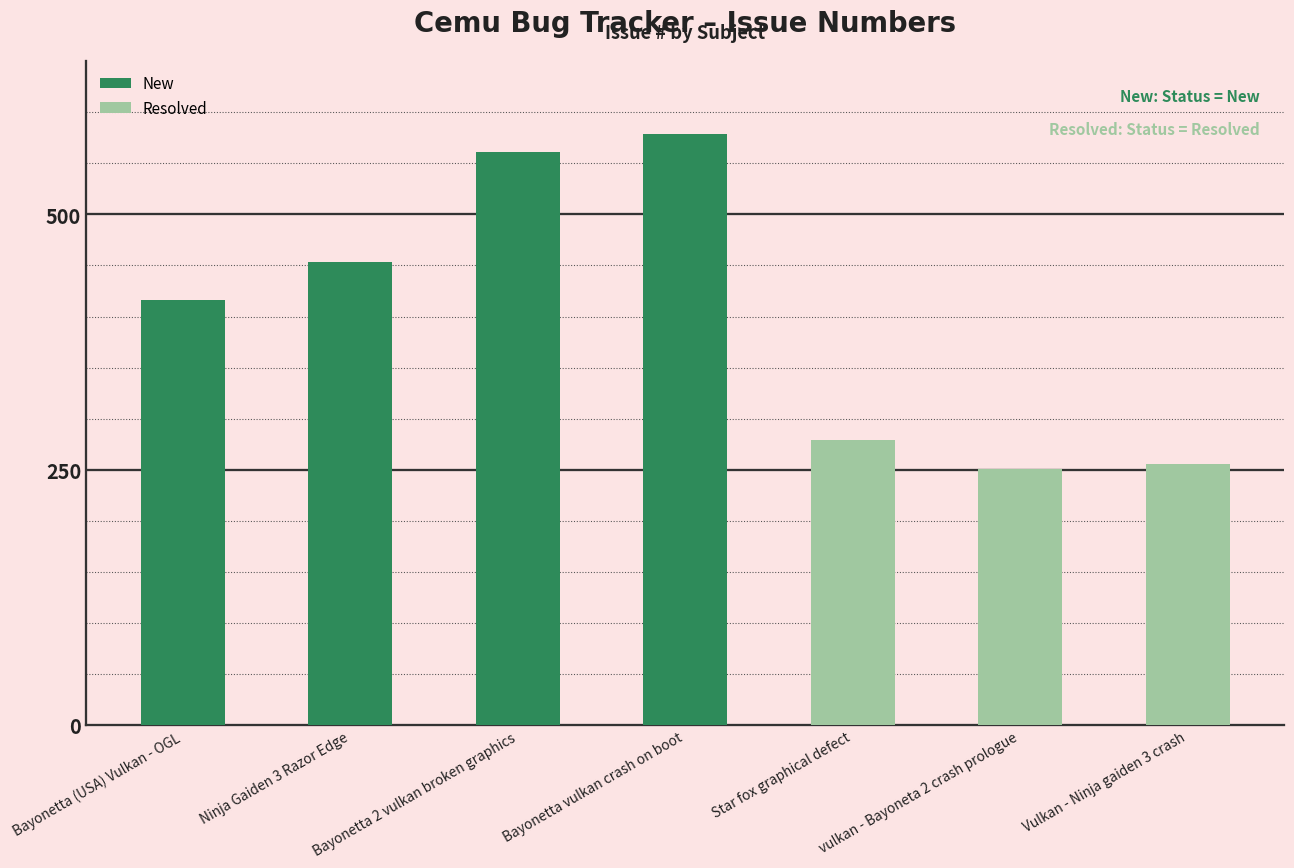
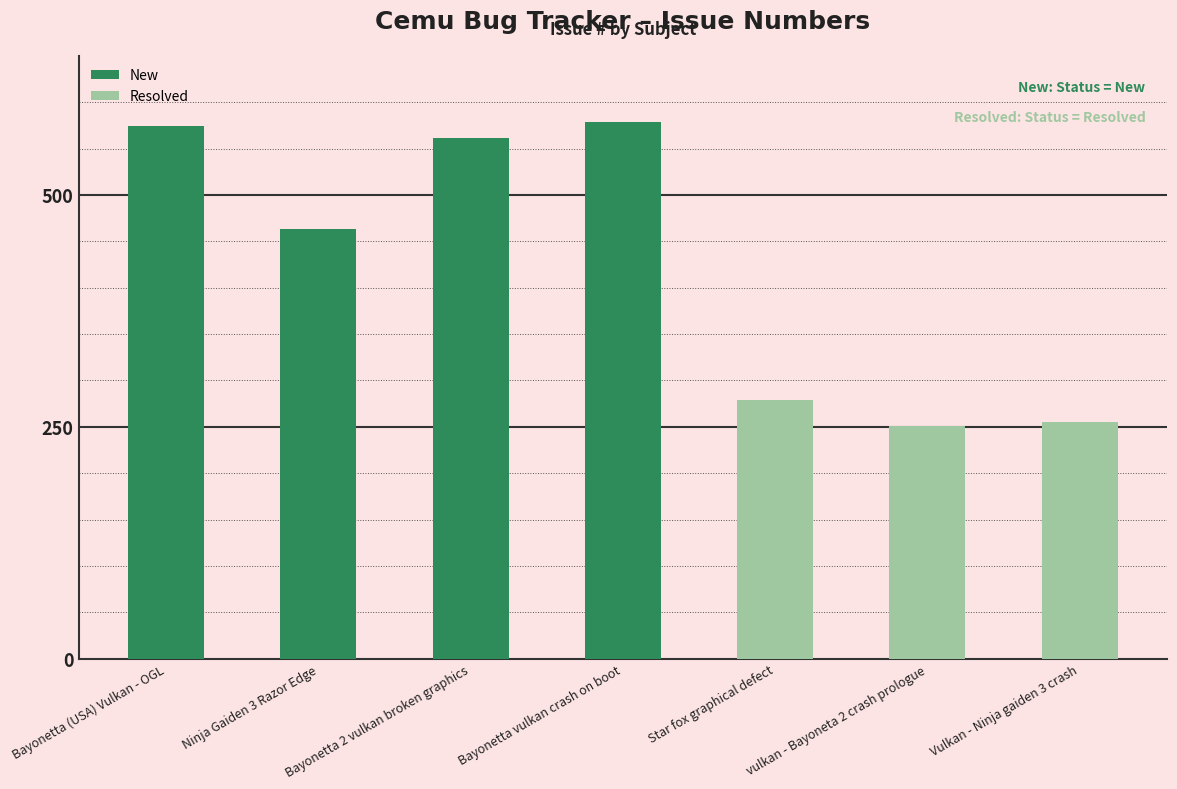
New, Bayonetta (USA) Vulkan - OGL: 420 -> 570
New, Ninja Gaiden 3 Razor Edge: 450 -> 460
